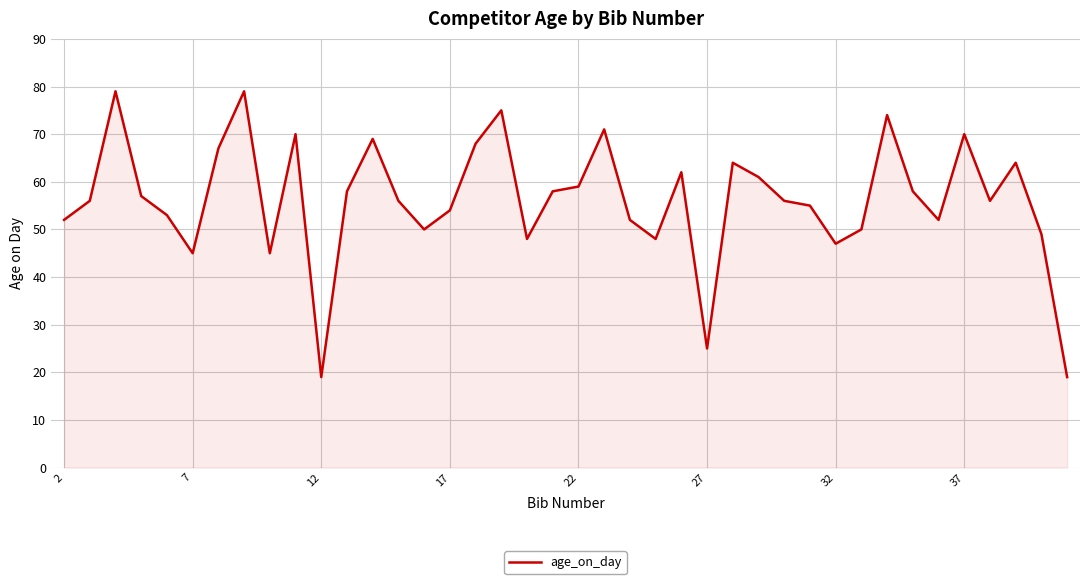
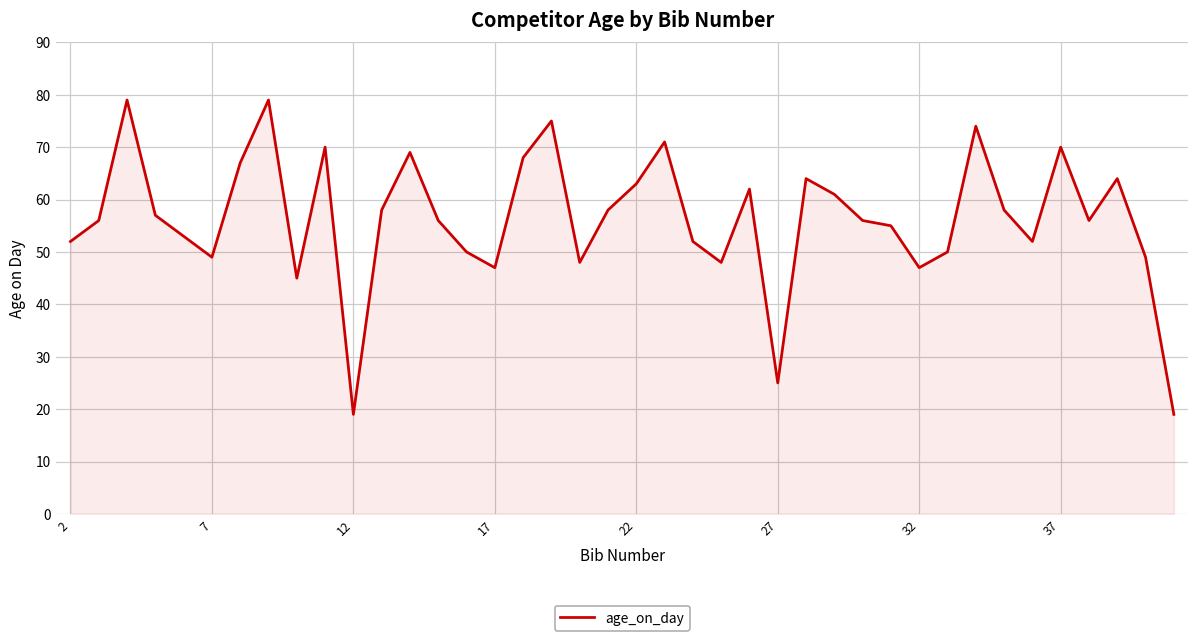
7: 45 -> 49
17: 54 -> 47
22: 59 -> 63
